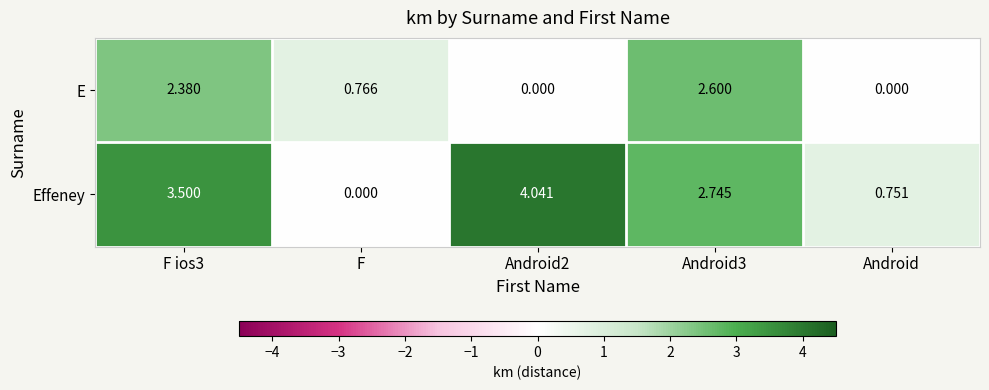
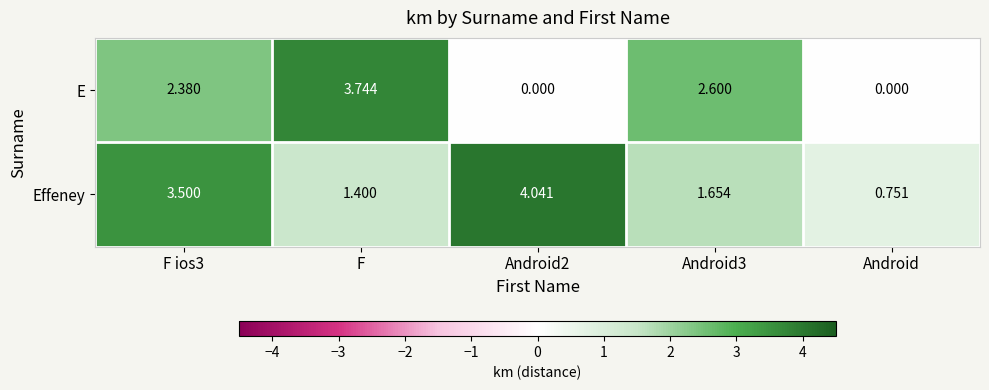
E, F: 0.766 -> 3.744
Effeney, F: 0.000 -> 1.400
Effeney, Android3: 2.745 -> 1.654
